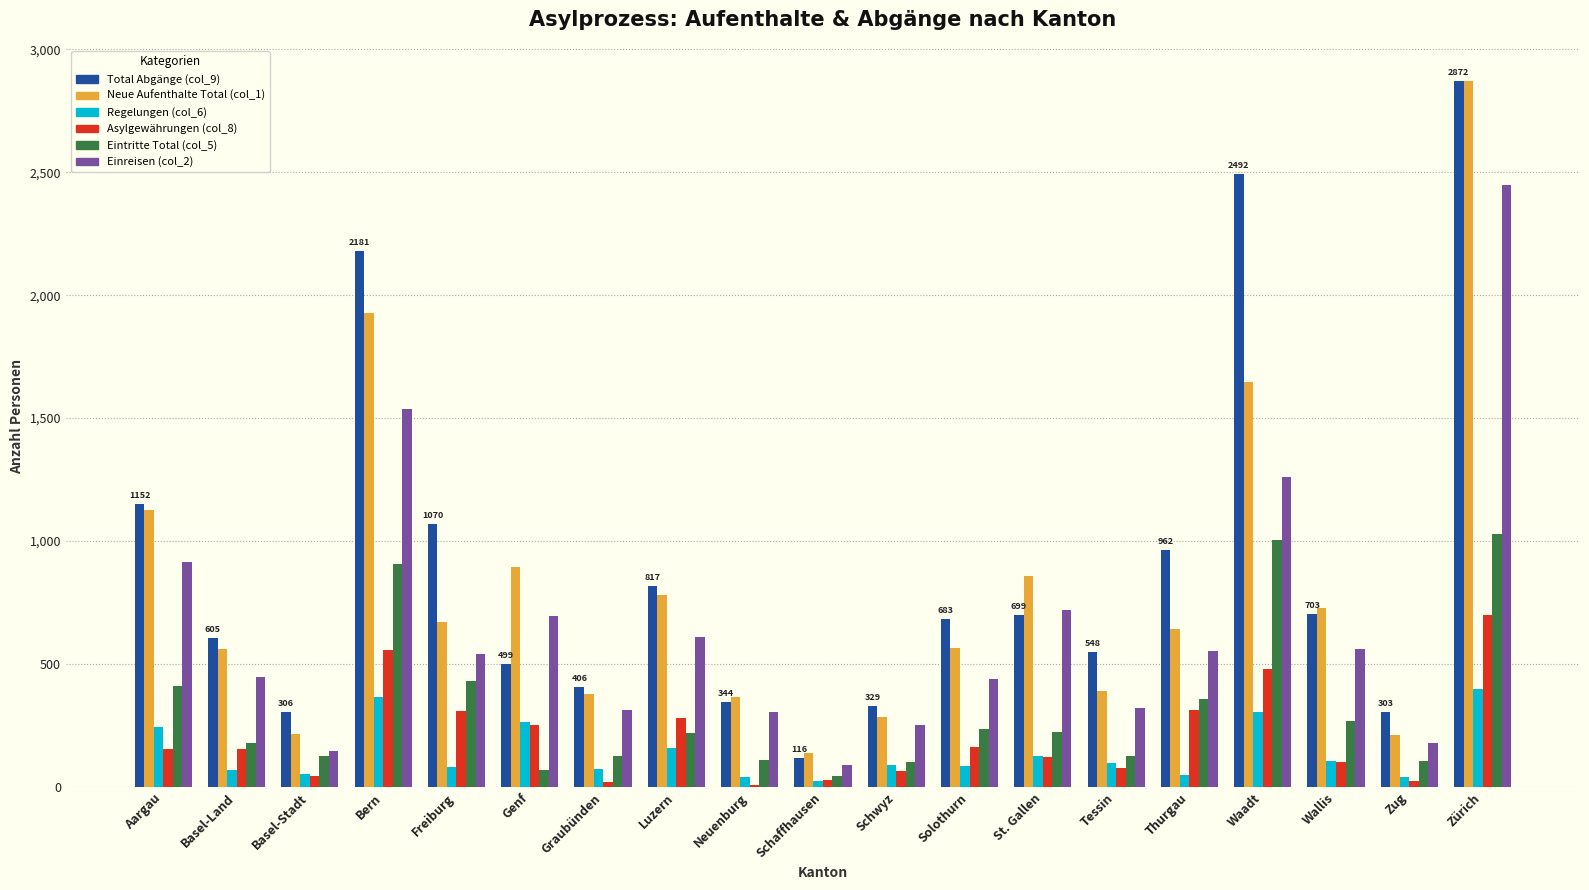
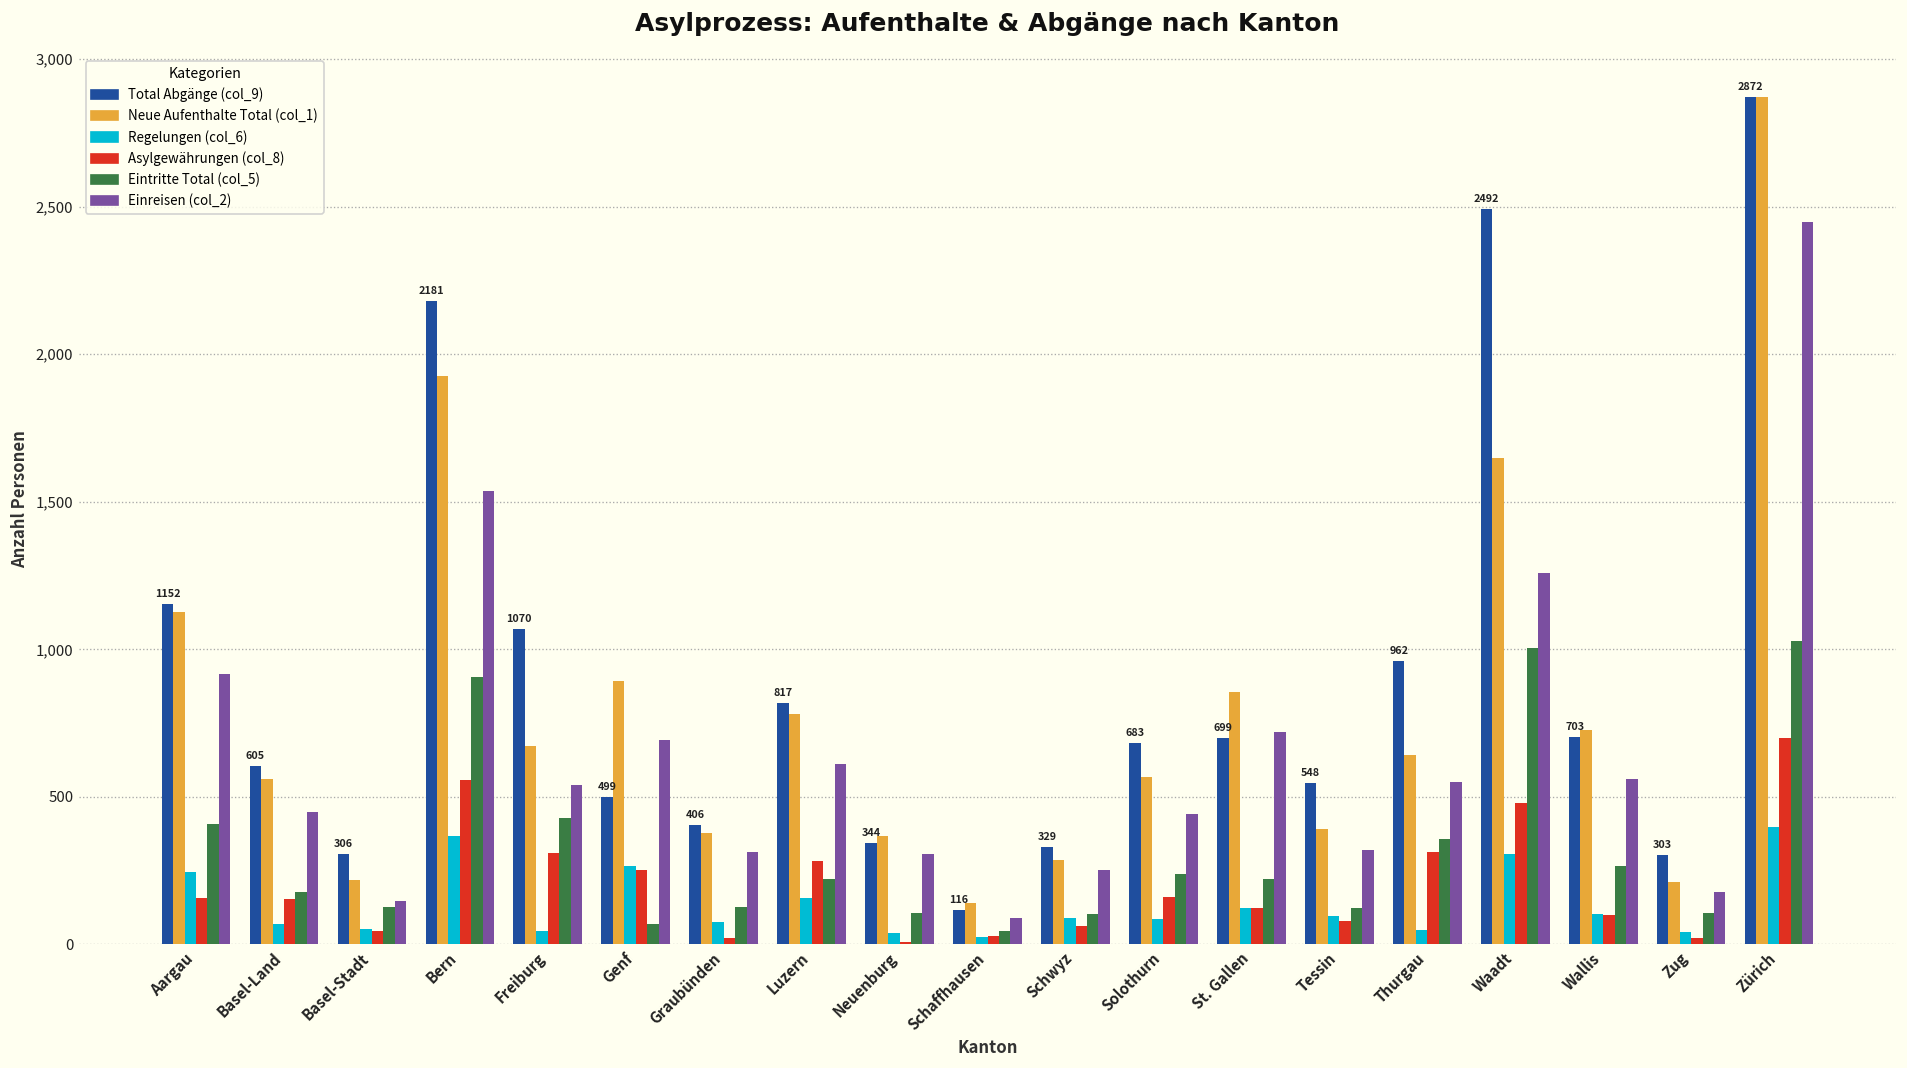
Regelungen (col_6), Freiburg: 80 -> 40
